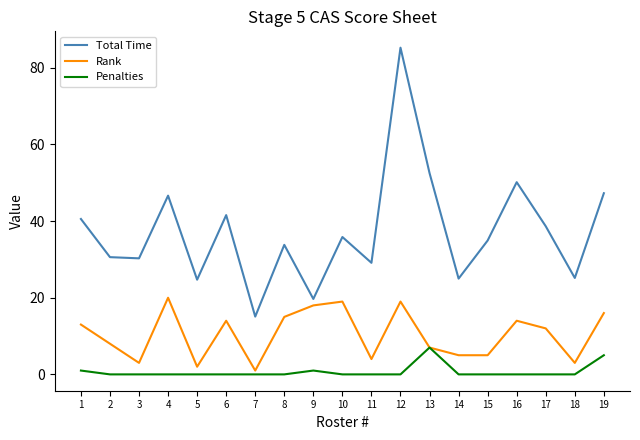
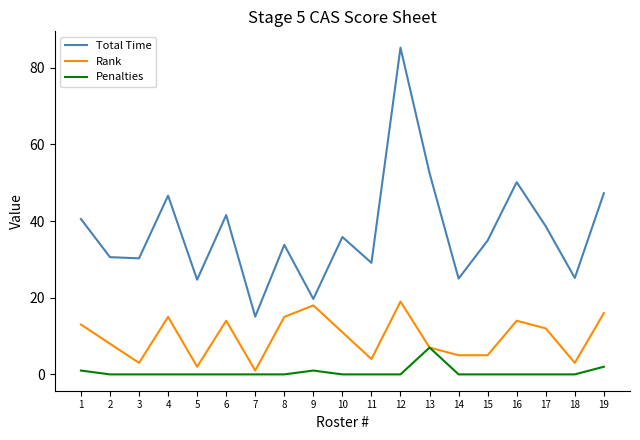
Rank, 4: 20 -> 15
Rank, 10: 19 -> 11
Penalties, 19: 5 -> 2
